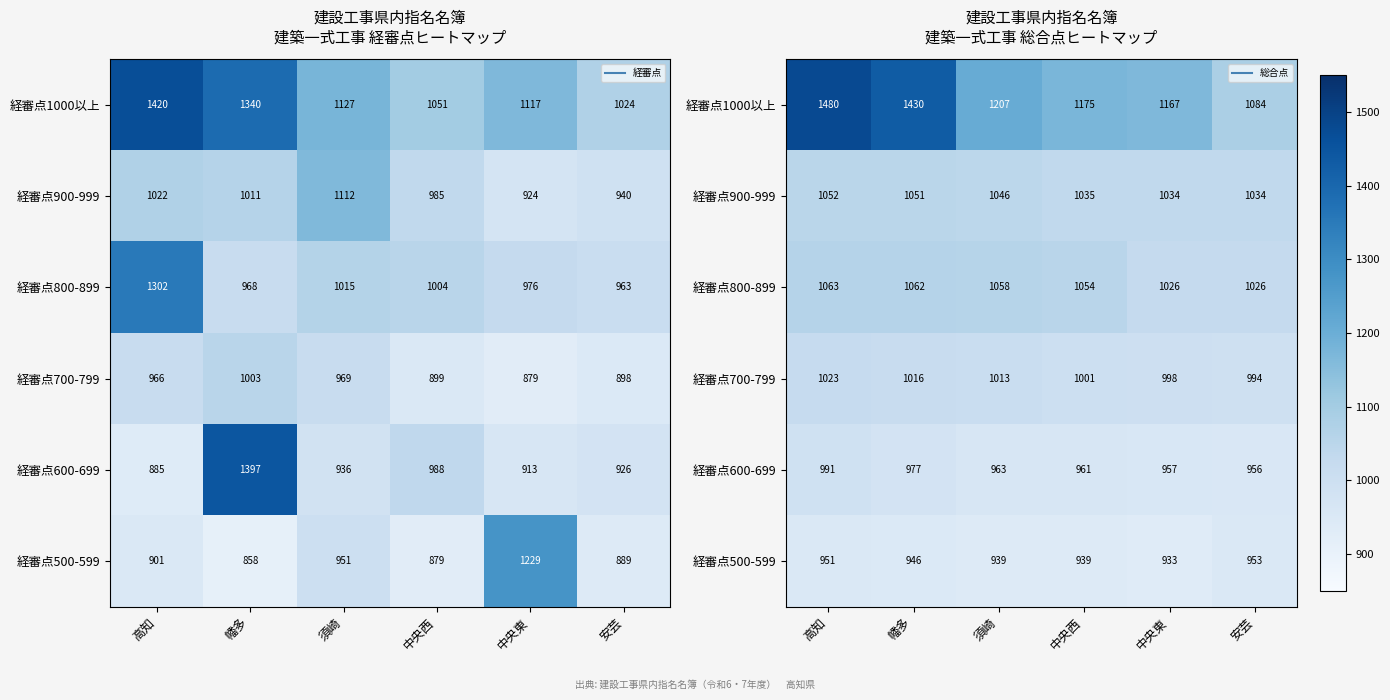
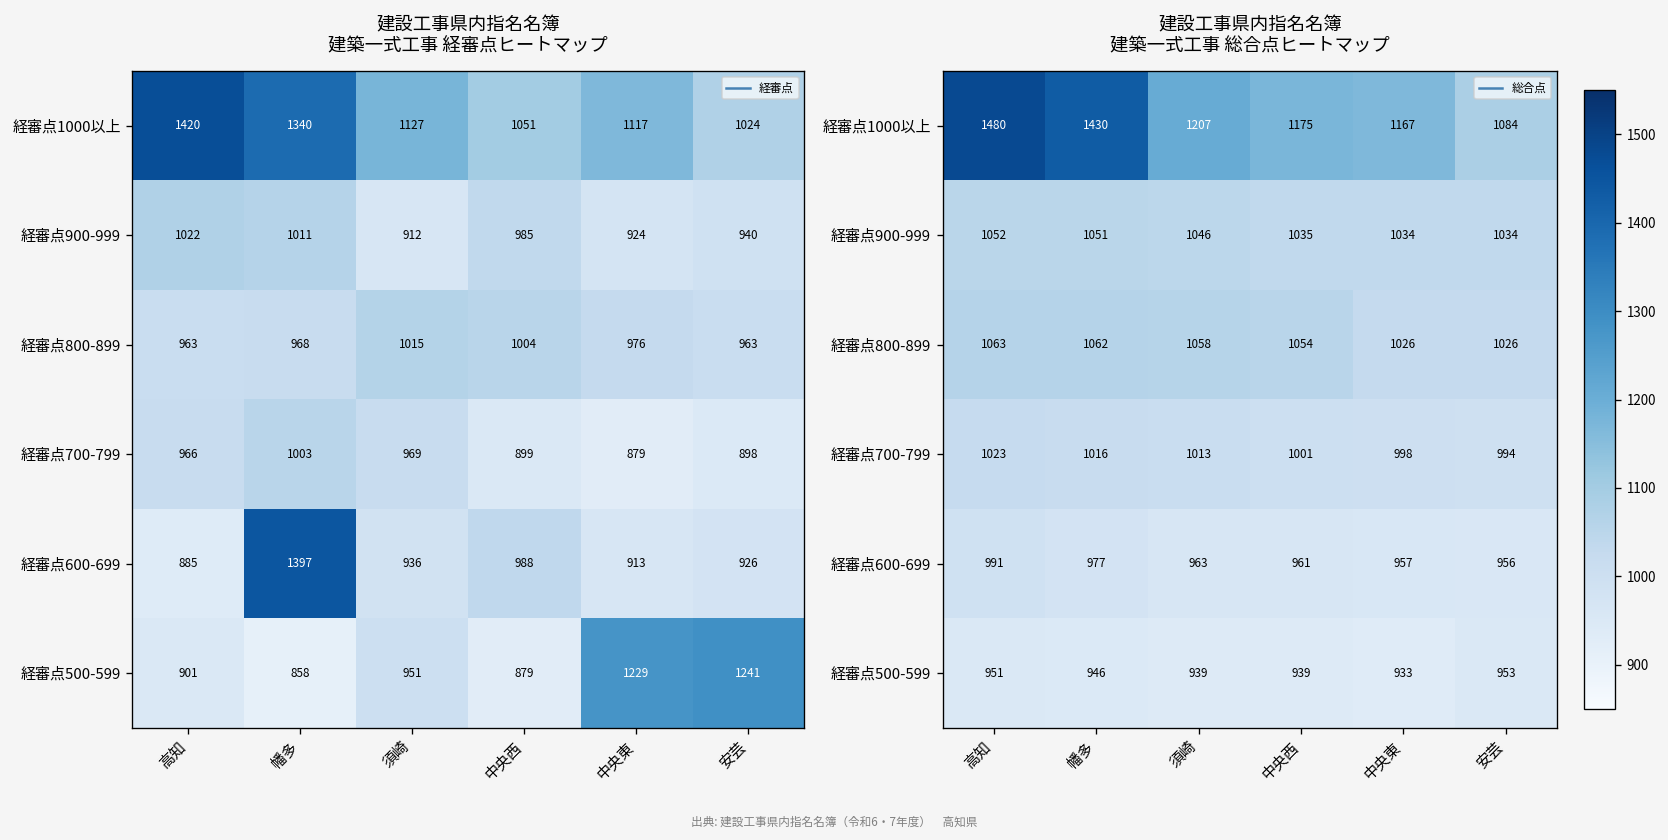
建設工事県内指名名簿 建築一式工事 経審点ヒートマップ, 経審点900-999, 須崎: 1112 -> 912
建設工事県内指名名簿 建築一式工事 経審点ヒートマップ, 経審点800-899, 高知: 1302 -> 963
建設工事県内指名名簿 建築一式工事 経審点ヒートマップ, 経審点500-599, 安芸: 889 -> 1241
